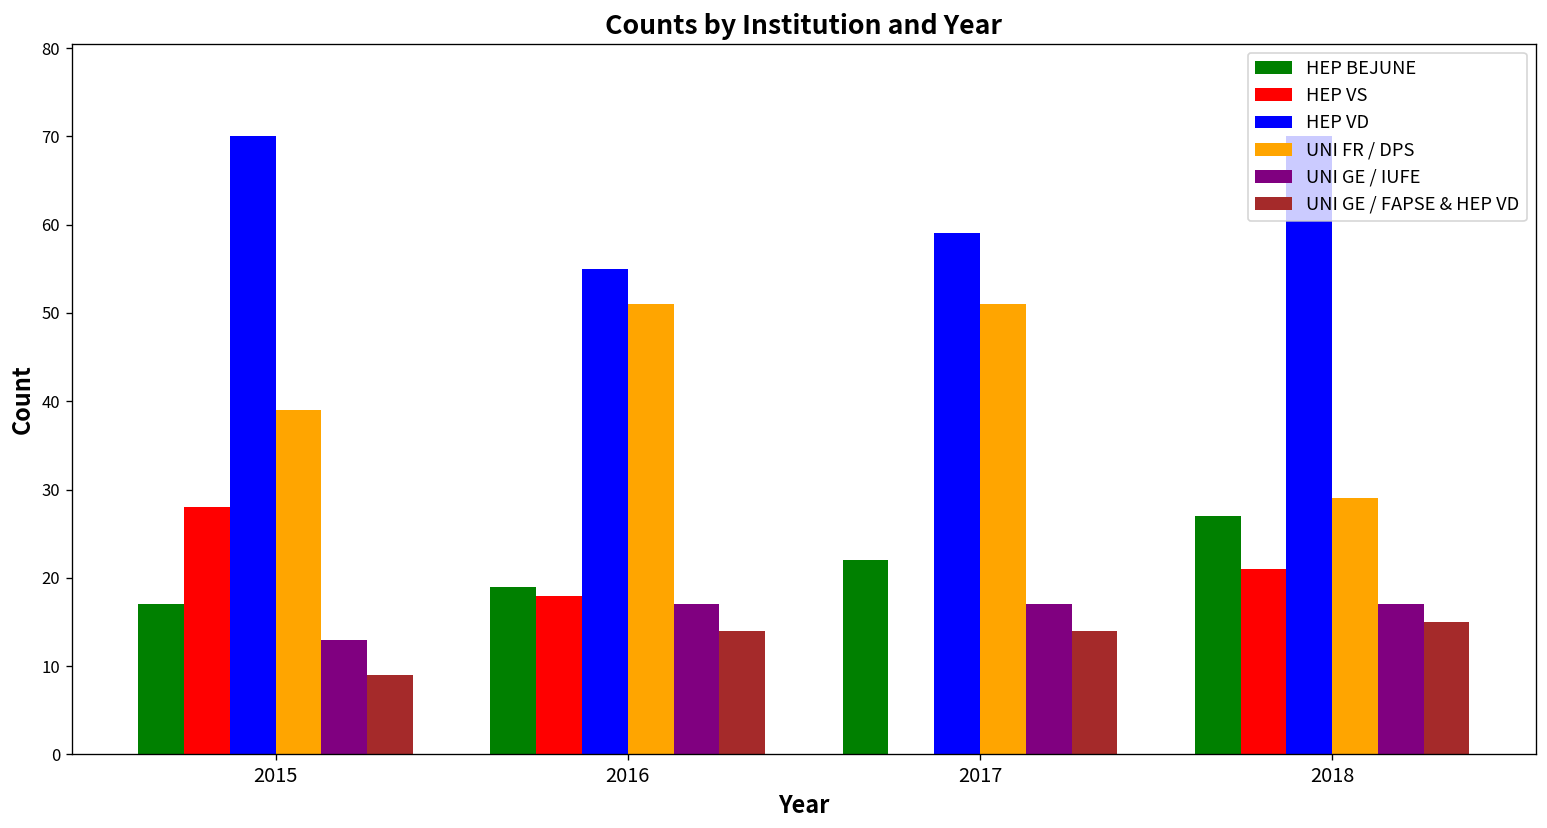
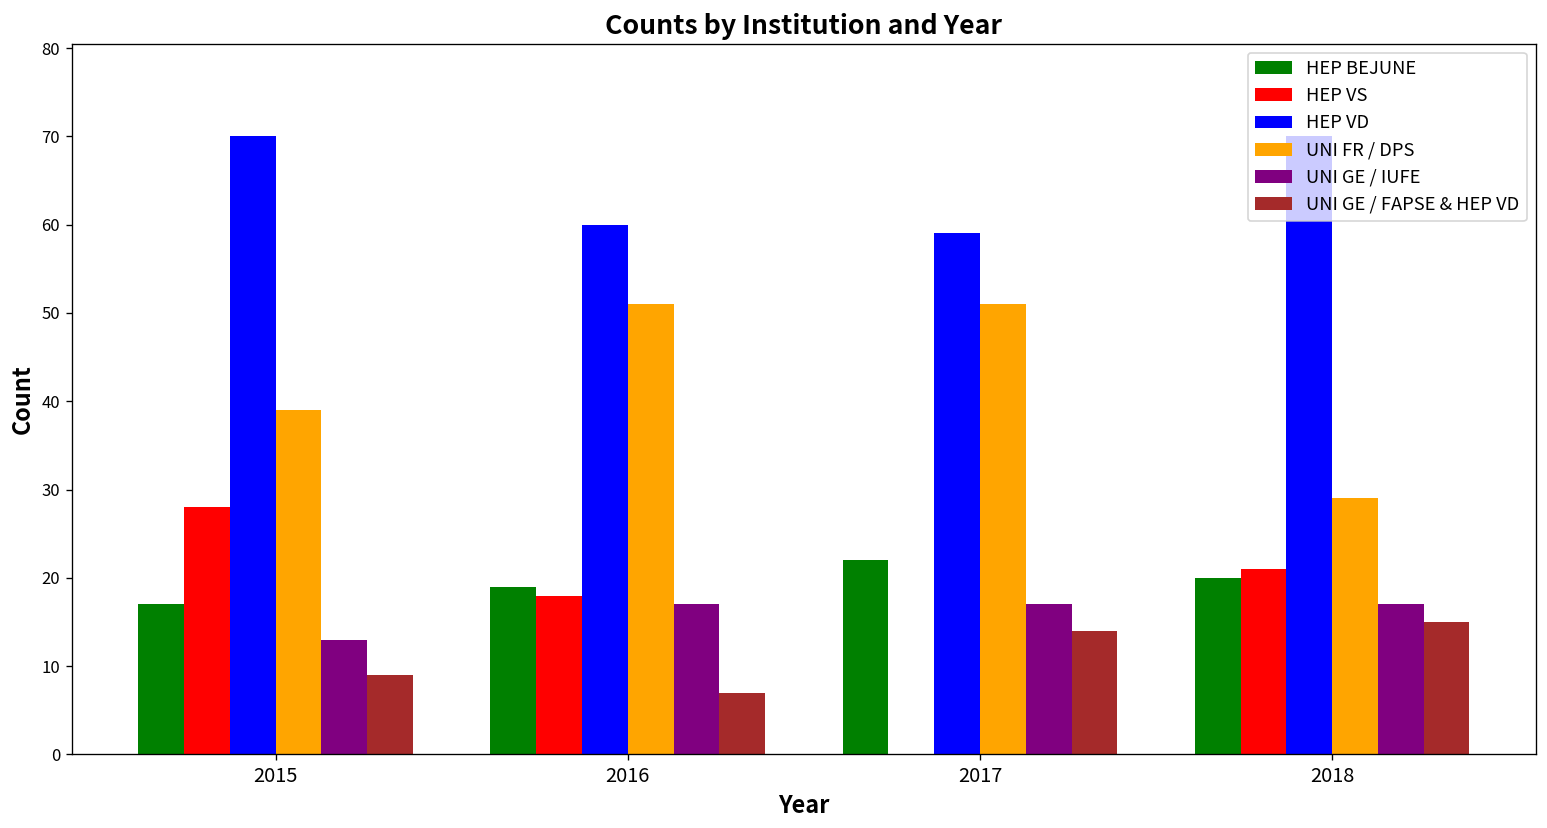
HEP VD, 2016: 55 -> 60
UNI GE / FAPSE & HEP VD, 2016: 14 -> 7
HEP BEJUNE, 2018: 27 -> 20
